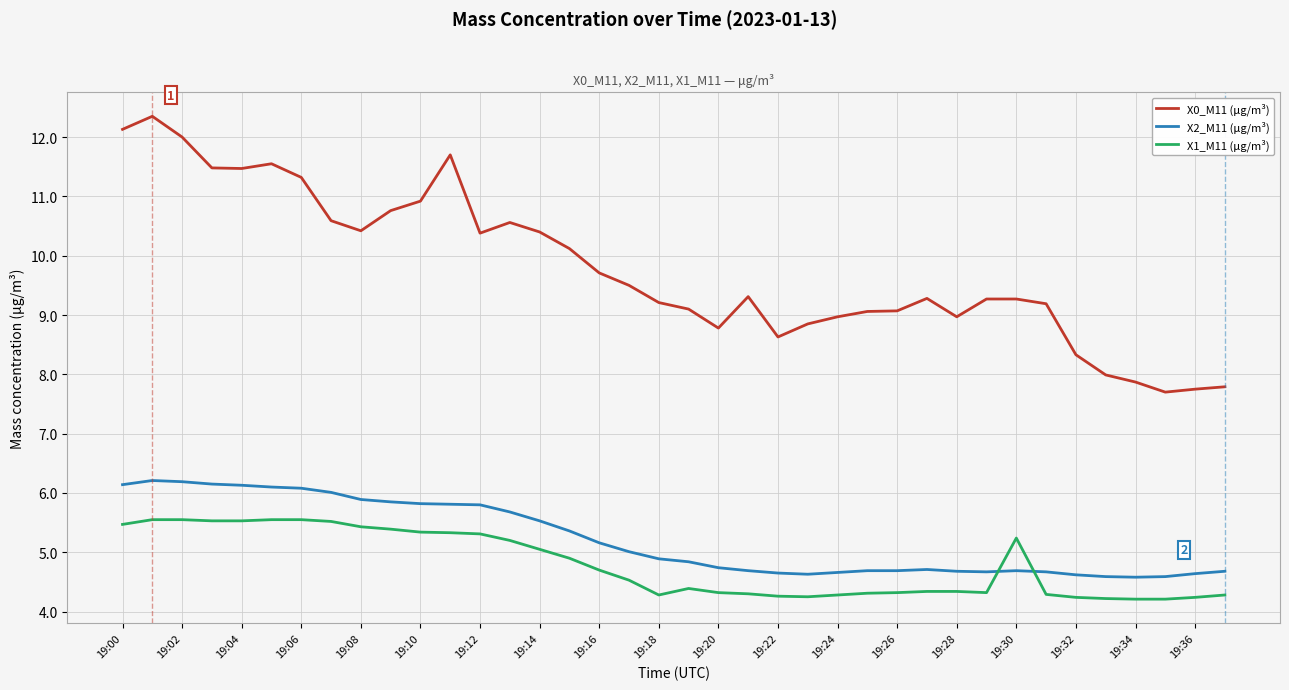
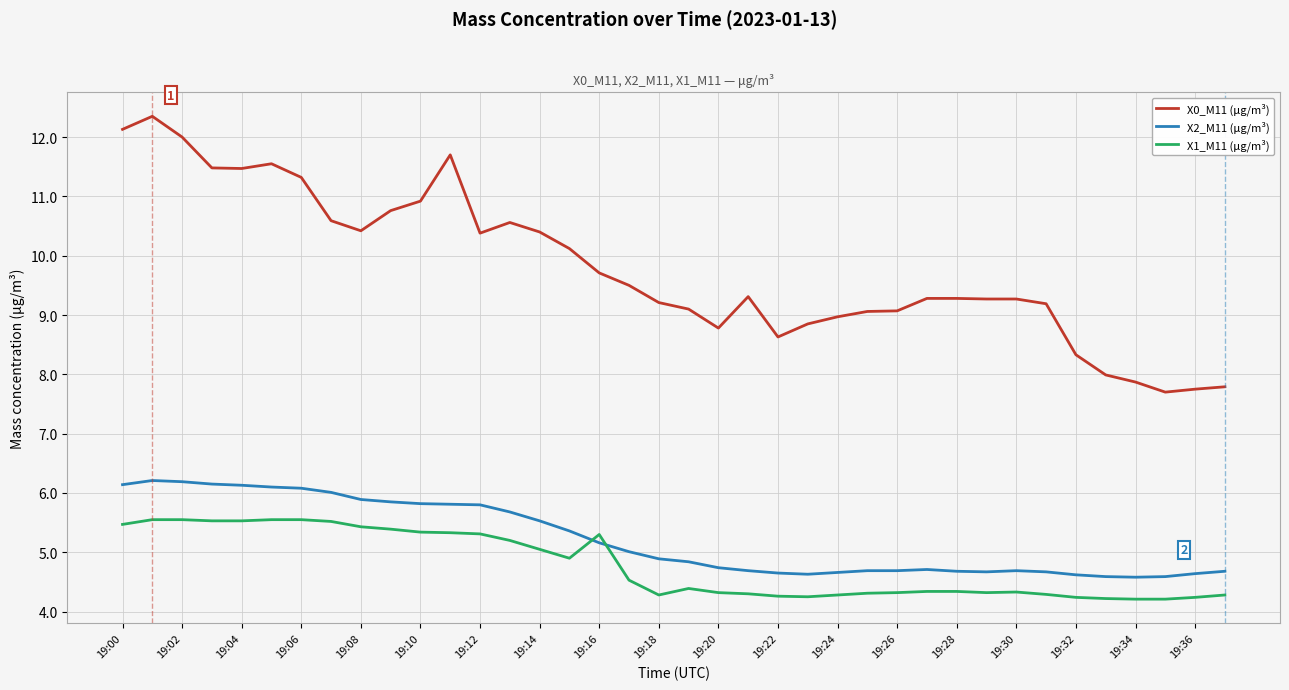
X1_M11 (μg/m³), 19:16: 4.7 -> 5.3
X0_M11 (μg/m³), 19:28: 9.0 -> 9.3
X1_M11 (μg/m³), 19:30: 5.2 -> 4.3
